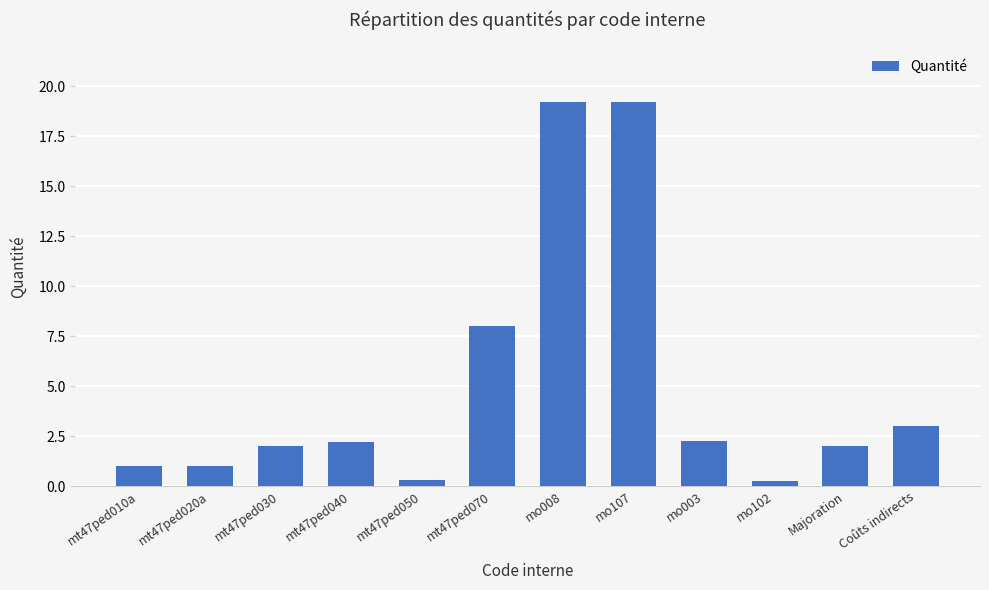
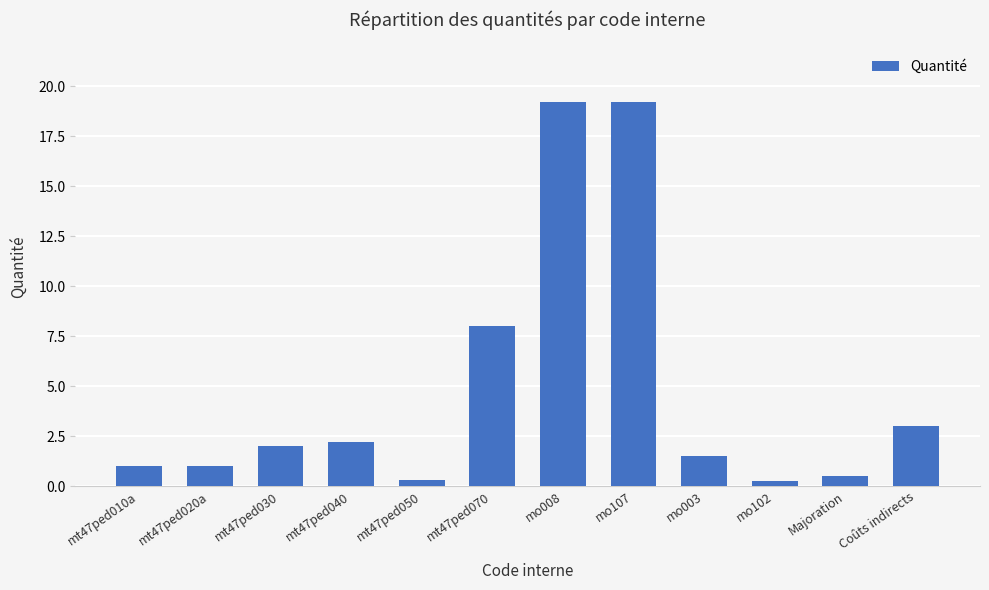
mo003: 2.3 -> 1.5
Majoration: 2.0 -> 0.5
